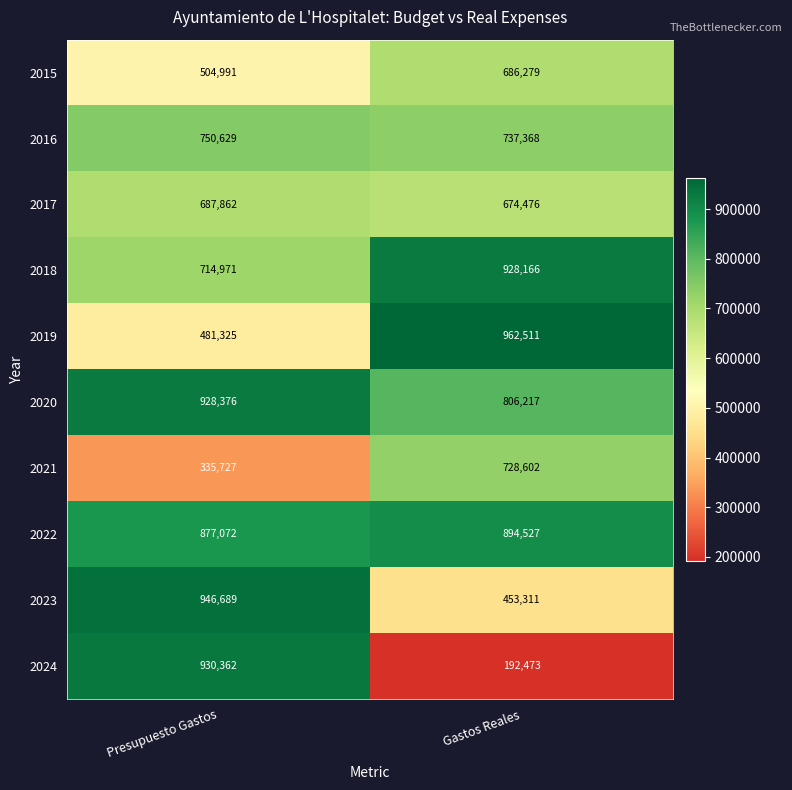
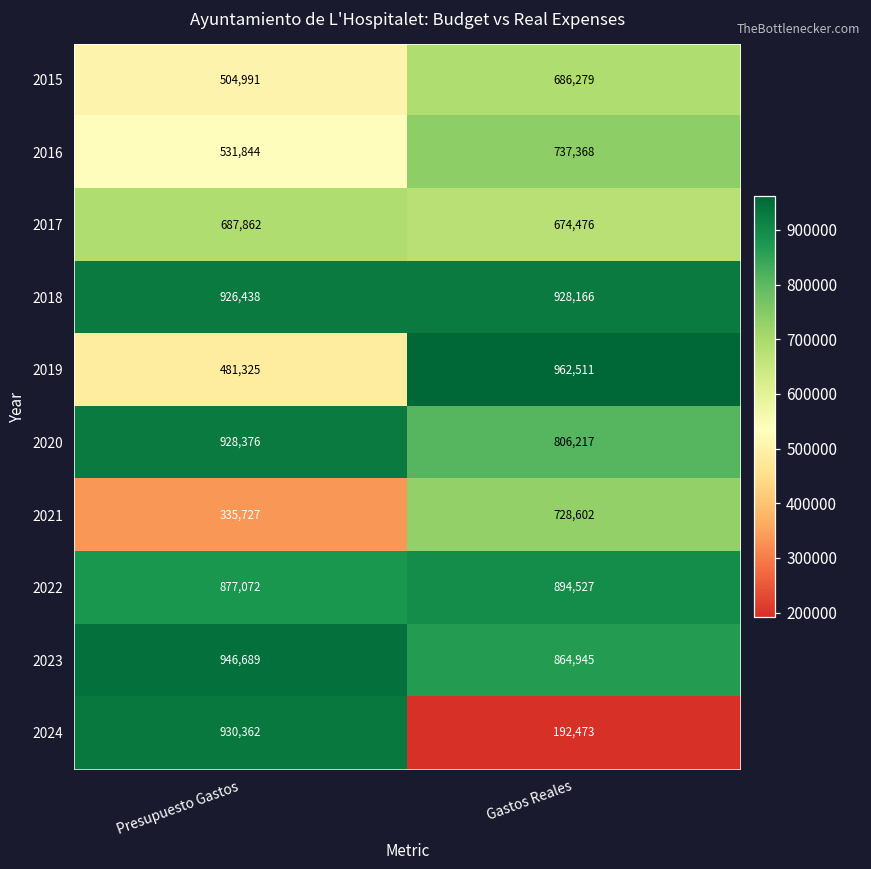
2016, Presupuesto Gastos: 750,629 -> 531,844
2018, Presupuesto Gastos: 714,971 -> 926,438
2023, Gastos Reales: 453,311 -> 864,945
